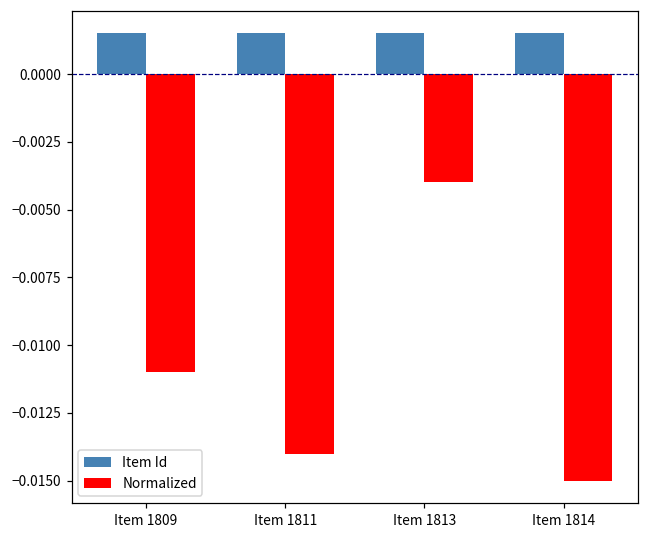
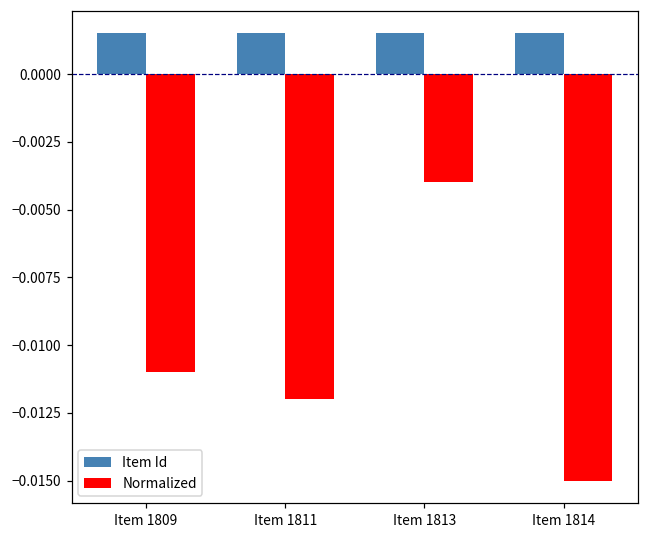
Normalized, Item 1811: -0.014 -> -0.012
